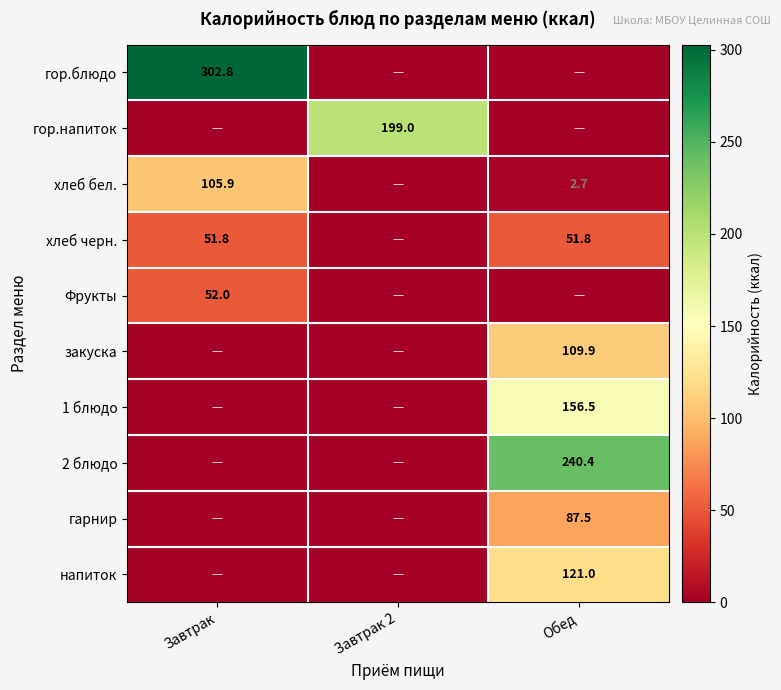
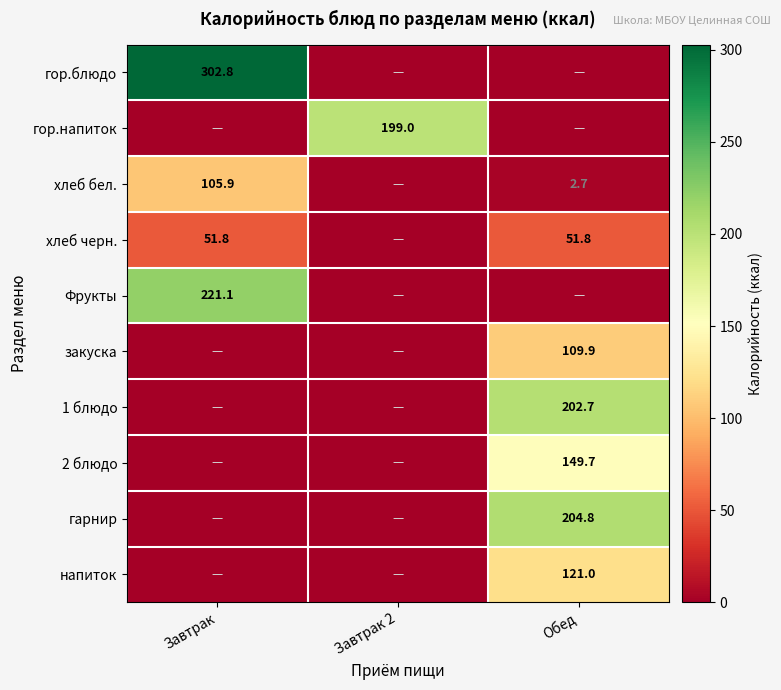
Фрукты, Завтрак: 52.0 -> 221.1
1 блюдо, Обед: 156.5 -> 202.7
2 блюдо, Обед: 240.4 -> 149.7
гарнир, Обед: 87.5 -> 204.8
